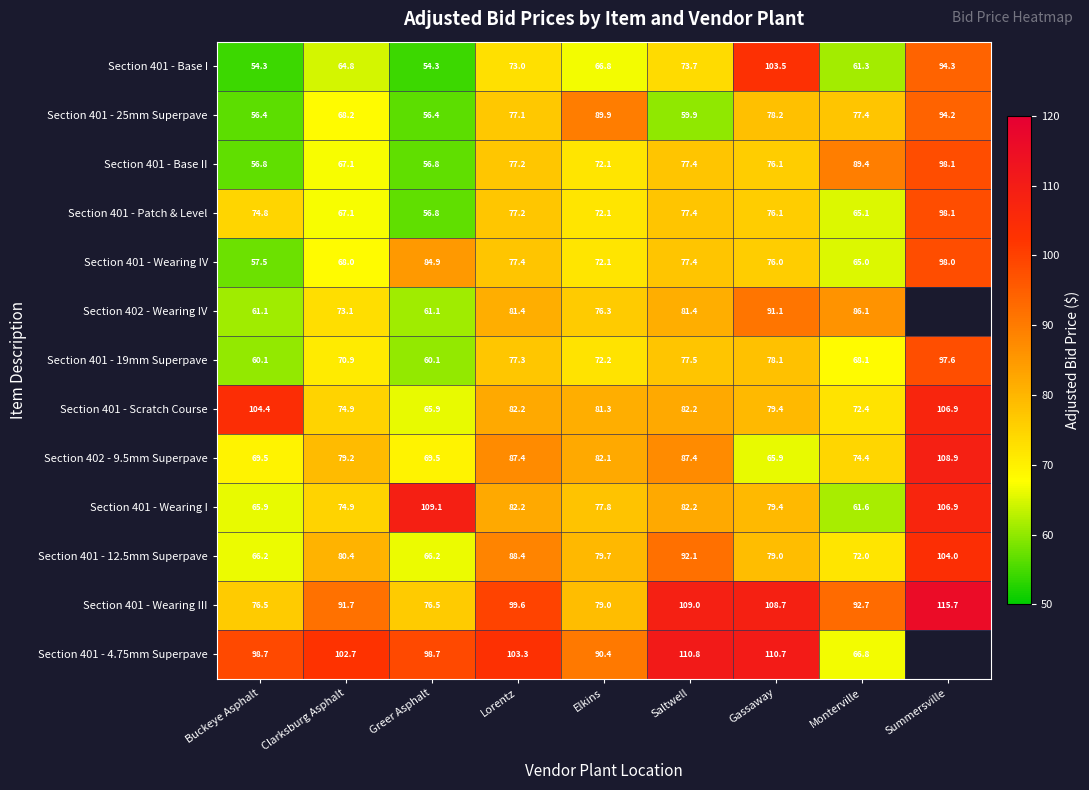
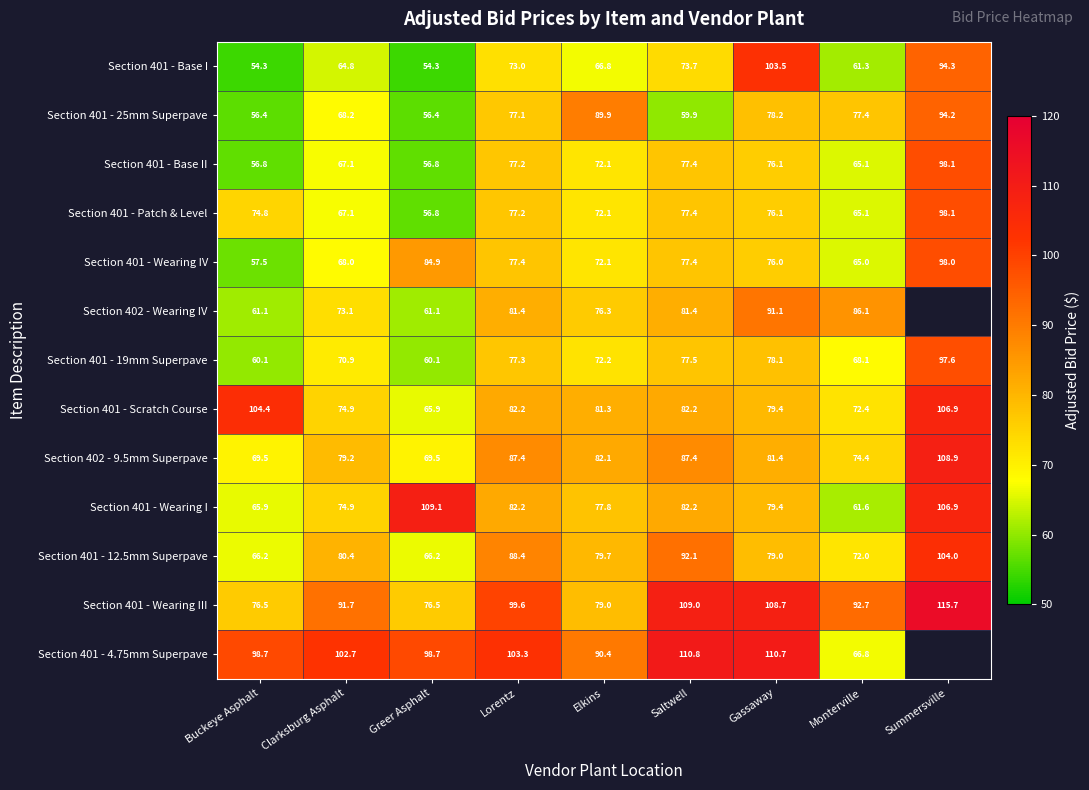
Section 401 - Base II, Monterville: 89.4 -> 65.1
Section 402 - 9.5mm Superpave, Gassaway: 65.9 -> 81.4
